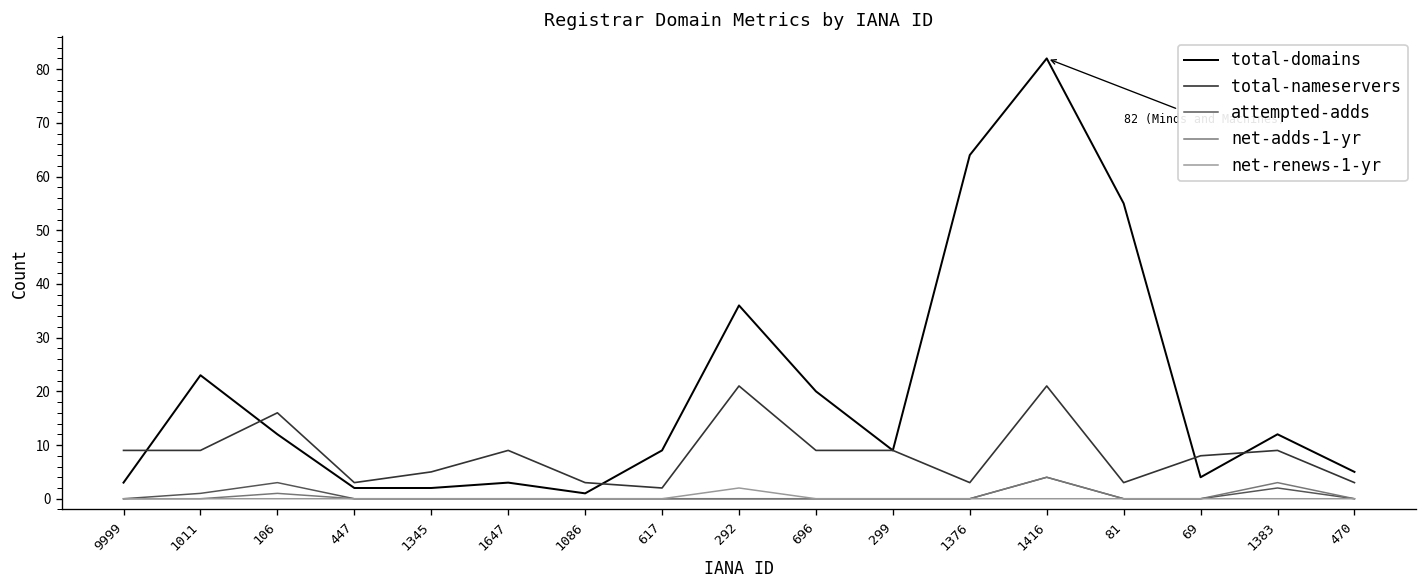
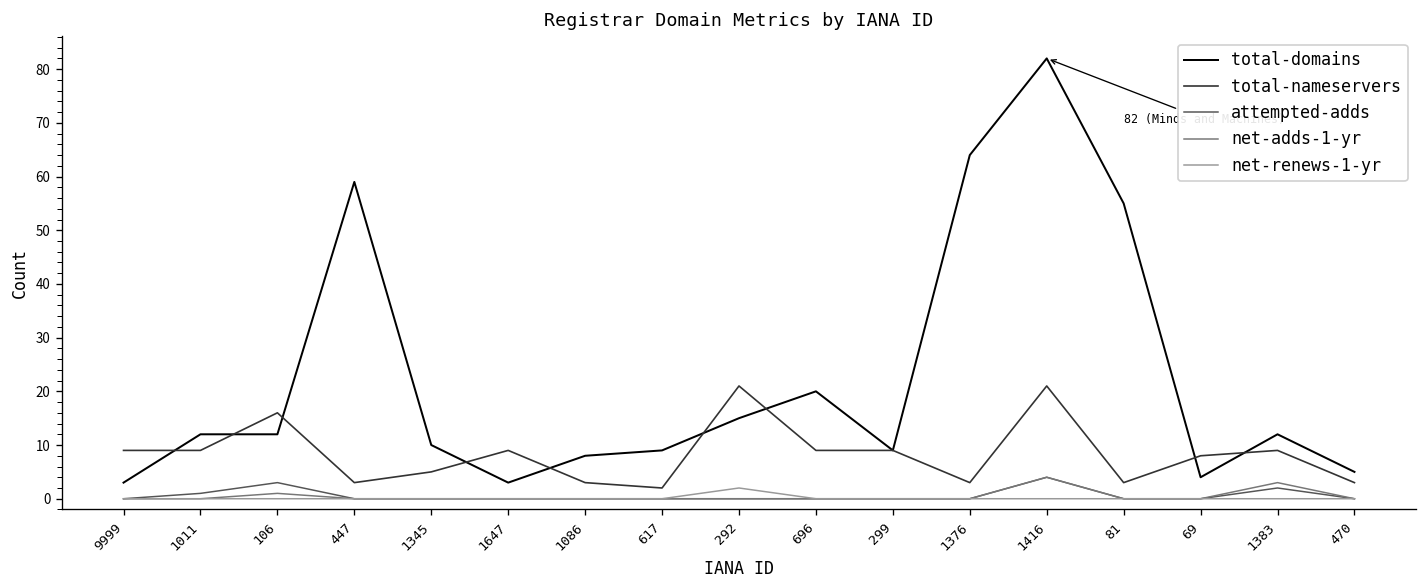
total-domains, 1011: 23 -> 12
total-domains, 447: 2 -> 59
total-domains, 1345: 2 -> 10
total-domains, 1086: 1 -> 8
total-domains, 292: 36 -> 15
